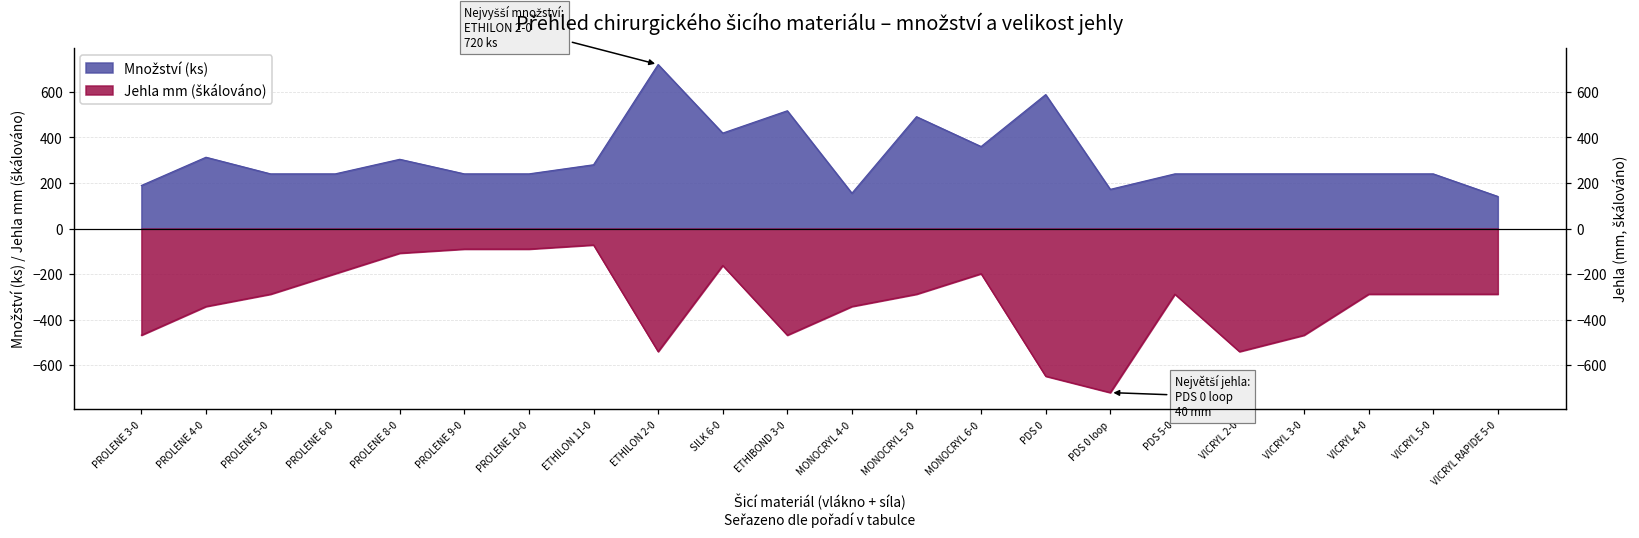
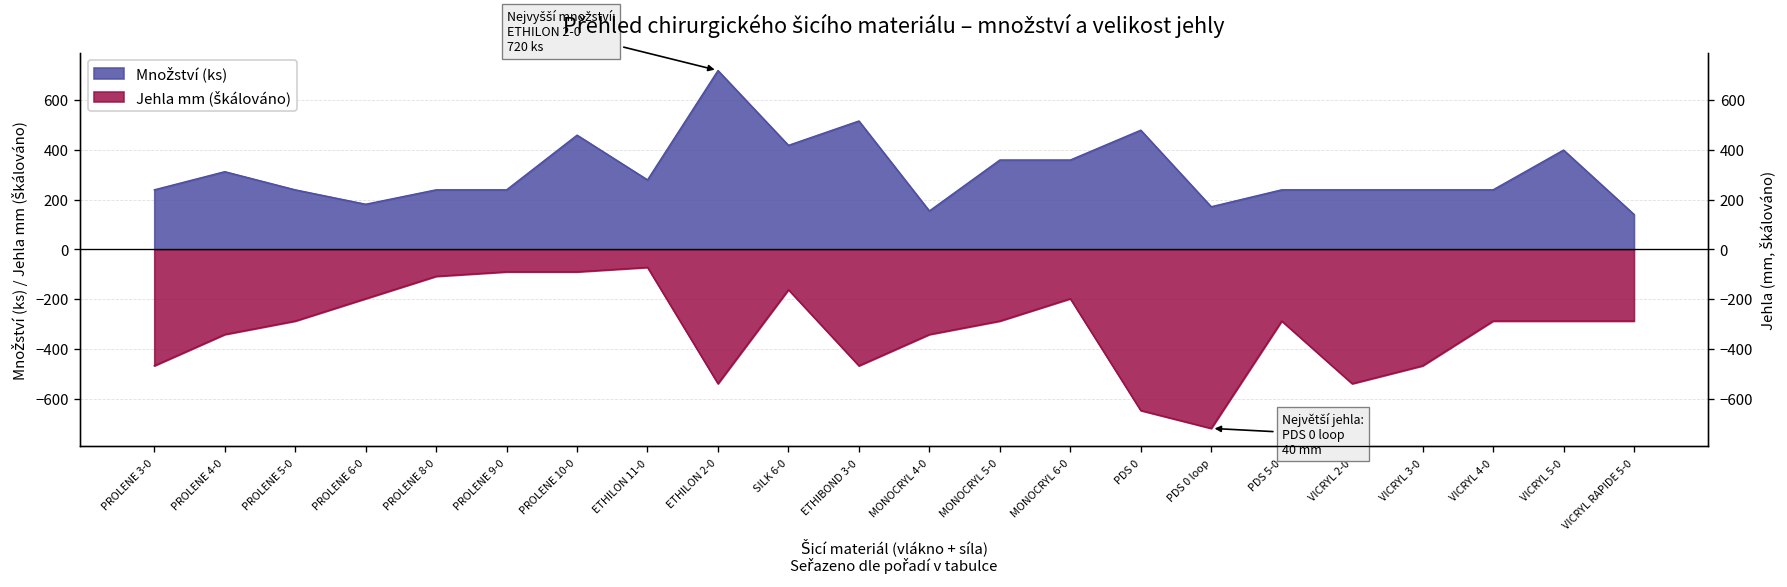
Množství (ks), PROLENE 3-0: 190 -> 240
Množství (ks), PROLENE 6-0: 240 -> 180
Množství (ks), PROLENE 8-0: 300 -> 240
Množství (ks), PROLENE 10-0: 240 -> 460
Množství (ks), MONOCRYL 5-0: 490 -> 360
Množství (ks), PDS 0: 590 -> 480
Množství (ks), VICRYL 5-0: 240 -> 400
